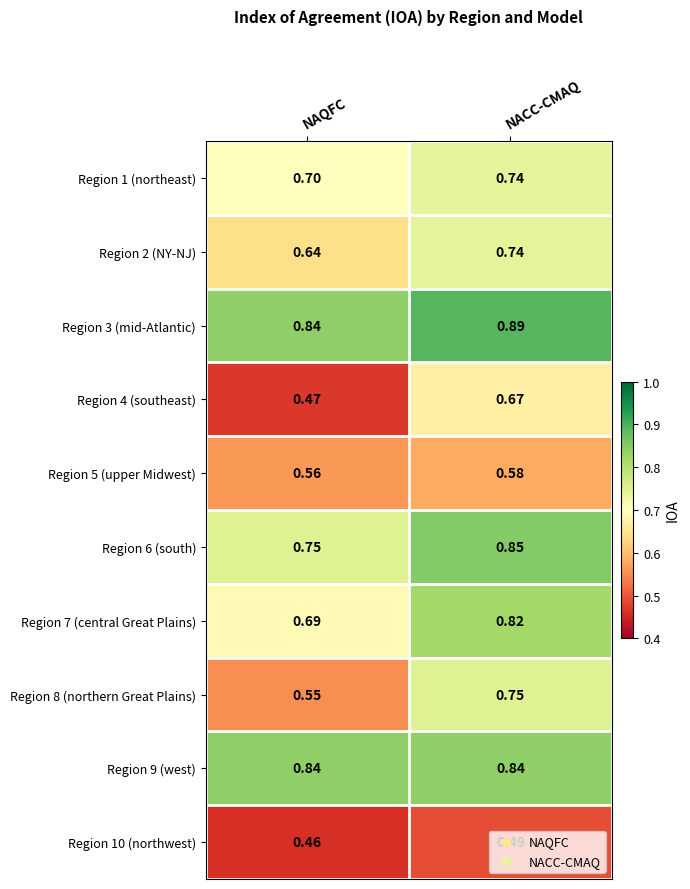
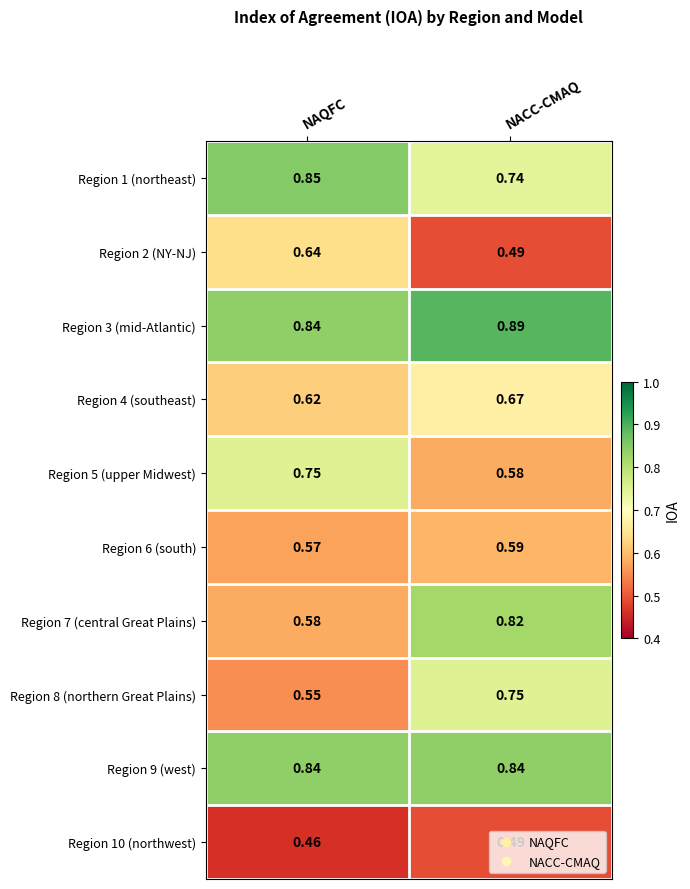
Region 1 (northeast), NAQFC: 0.70 -> 0.85
Region 2 (NY-NJ), NACC-CMAQ: 0.74 -> 0.49
Region 4 (southeast), NAQFC: 0.47 -> 0.62
Region 5 (upper Midwest), NAQFC: 0.56 -> 0.75
Region 6 (south), NAQFC: 0.75 -> 0.57
Region 6 (south), NACC-CMAQ: 0.85 -> 0.59
Region 7 (central Great Plains), NAQFC: 0.69 -> 0.58
